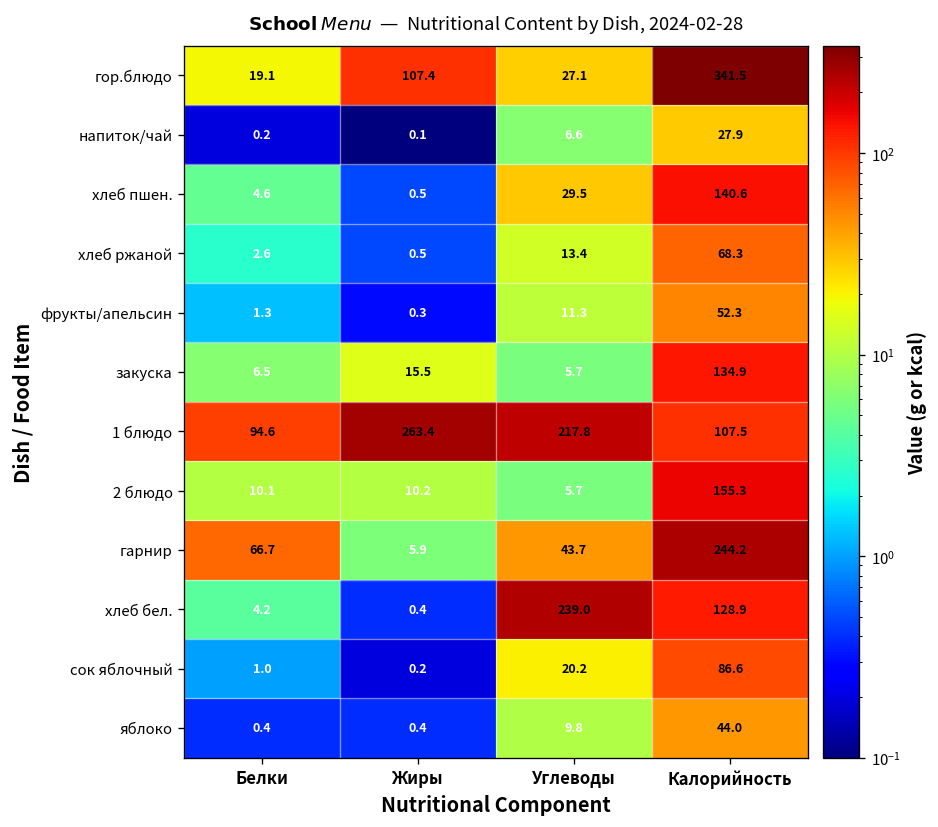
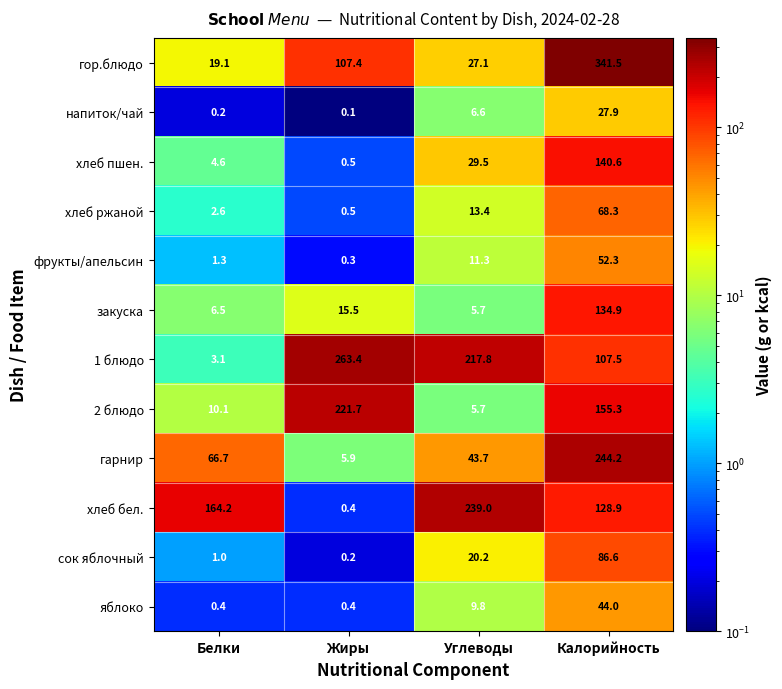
1 блюдо, Белки: 94.6 -> 3.1
2 блюдо, Жиры: 10.2 -> 221.7
хлеб бел., Белки: 4.2 -> 164.2
